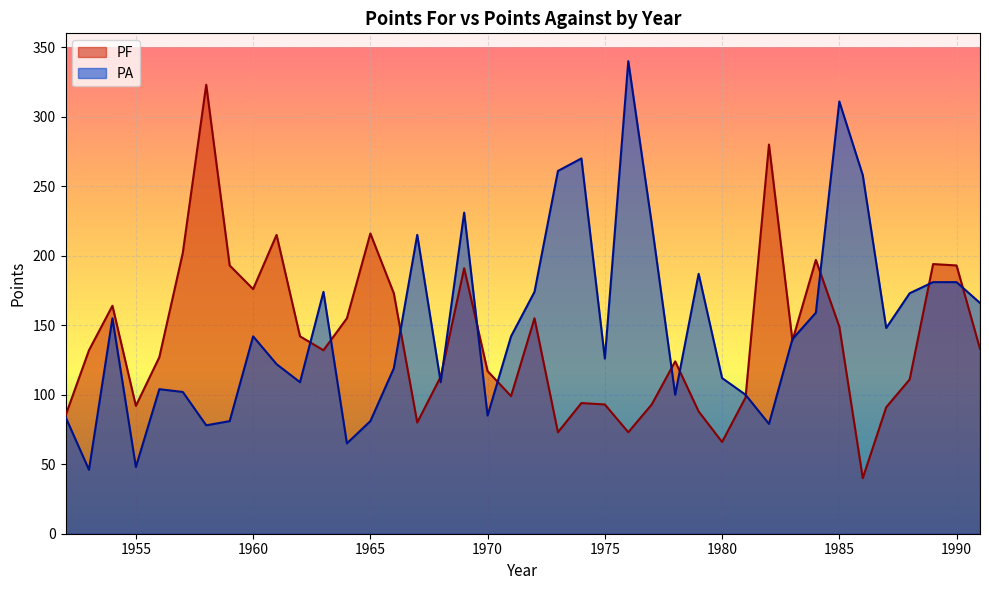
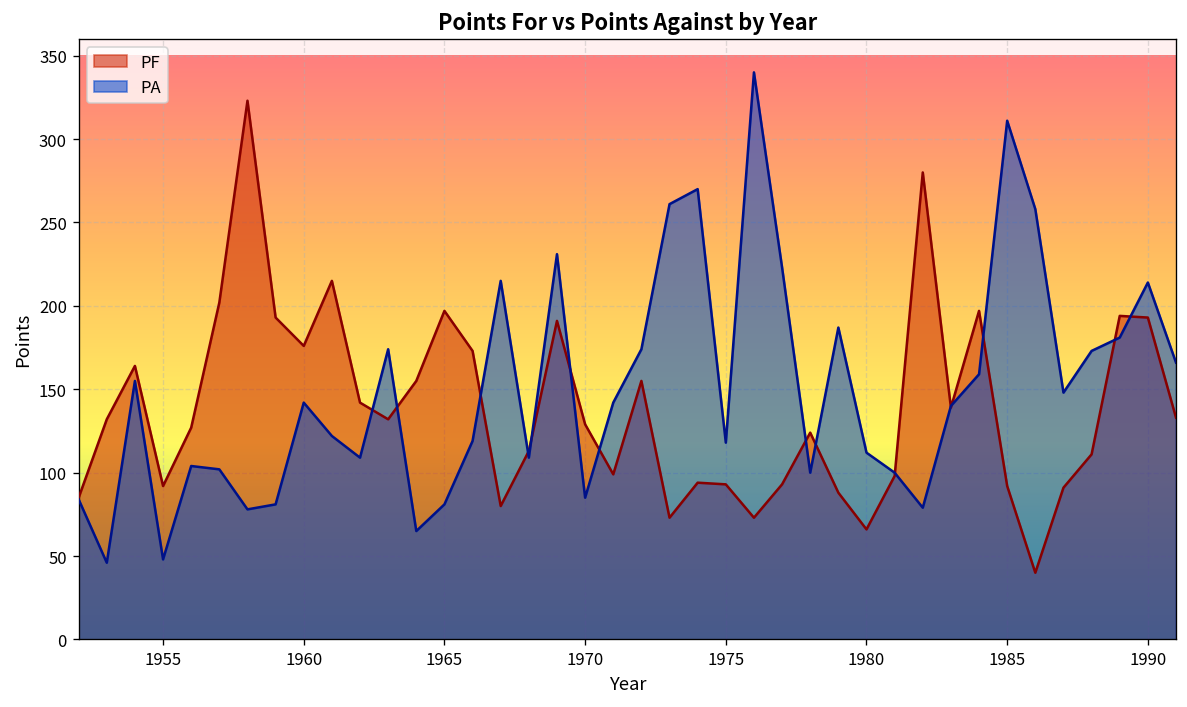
PF, 1965: 216 -> 197
PF, 1970: 117 -> 129
PA, 1975: 126 -> 118
PF, 1985: 149 -> 92
PA, 1990: 181 -> 214
